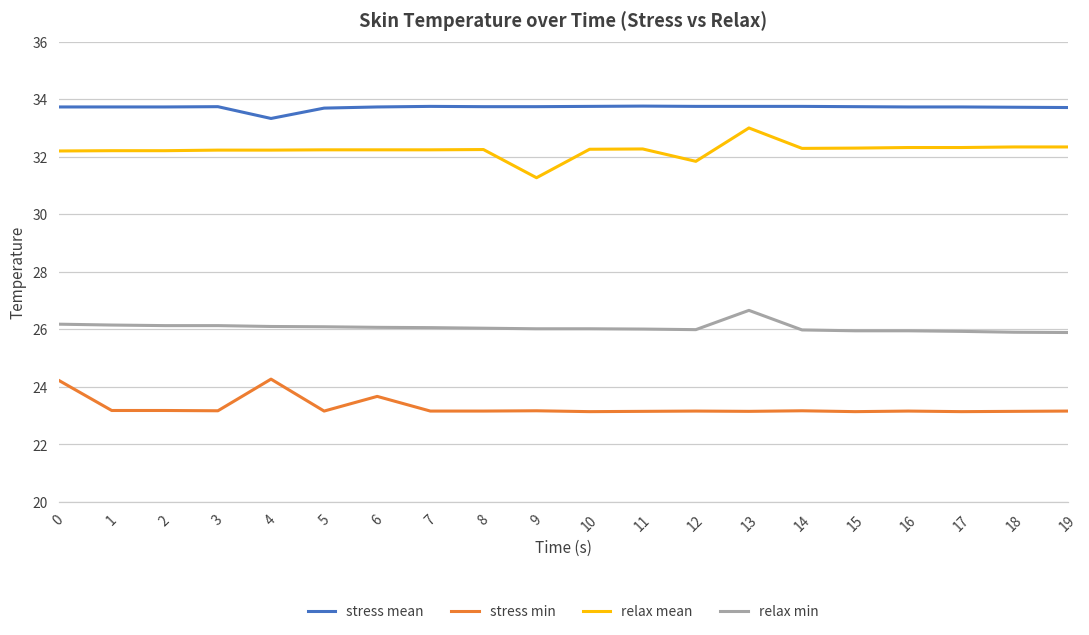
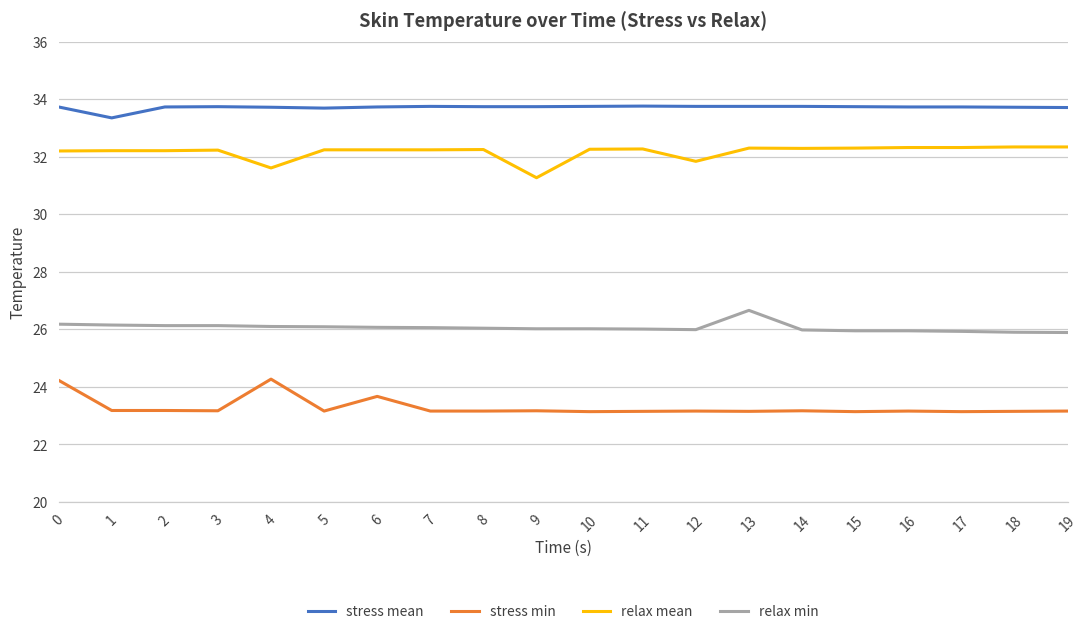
stress mean, 1: 33.7 -> 33.4
stress mean, 4: 33.3 -> 33.7
relax mean, 4: 32.2 -> 31.6
relax mean, 13: 33.0 -> 32.3
